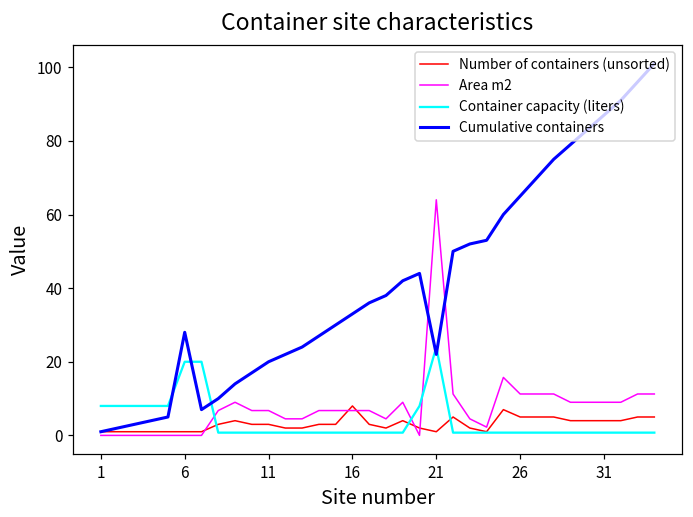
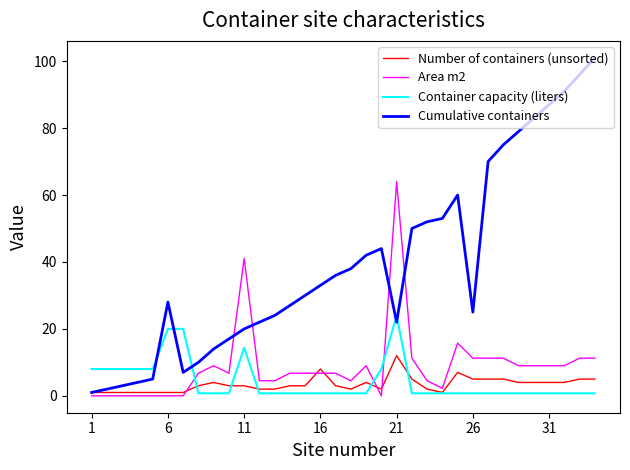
Area m2, 11: 7 -> 41
Container capacity (liters), 11: 1 -> 14
Number of containers (unsorted), 21: 1 -> 12
Cumulative containers, 26: 65 -> 25
